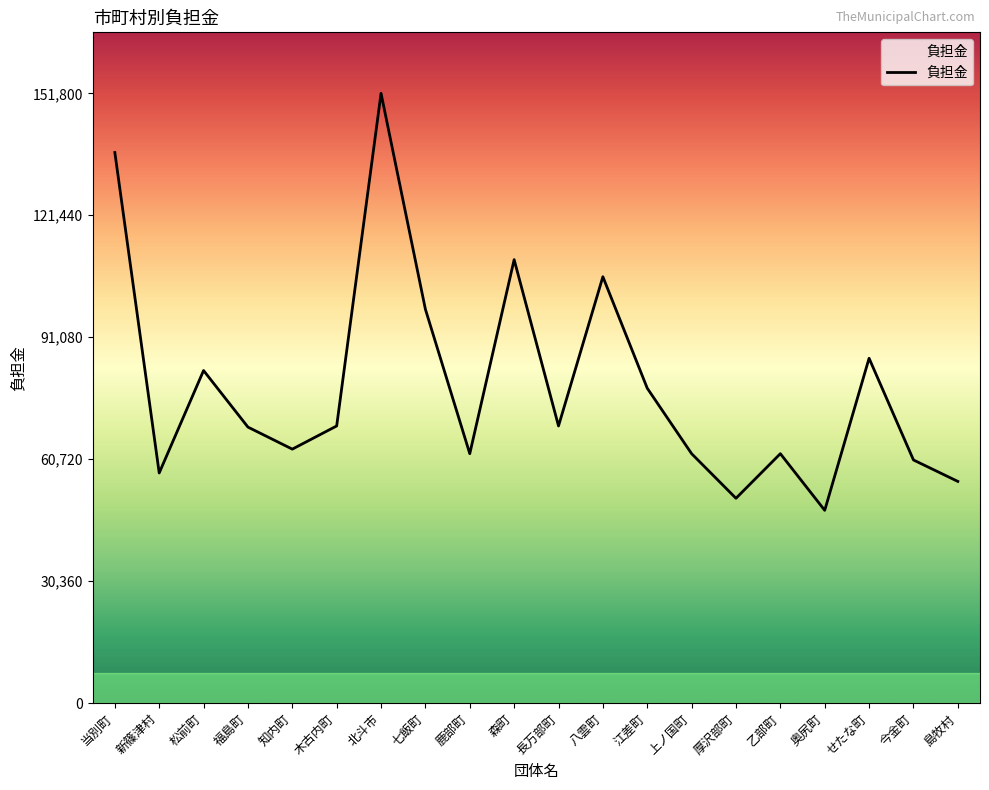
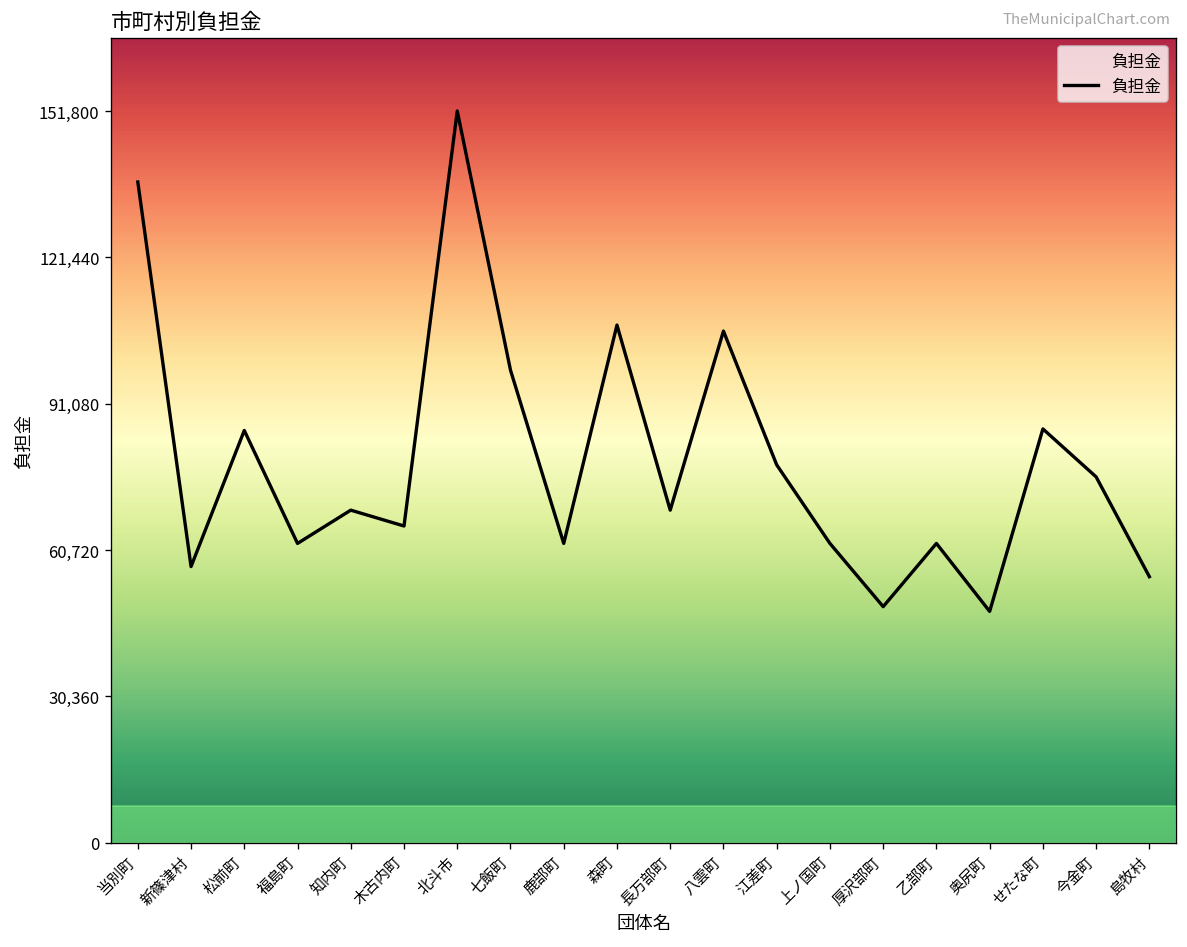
松前町: 83,000 -> 86,000
福島町: 69,000 -> 62,000
知内町: 63,000 -> 69,000
木古内町: 69,000 -> 66,000
森町: 110,000 -> 107,000
厚沢部町: 51,000 -> 49,000
今金町: 61,000 -> 76,000
